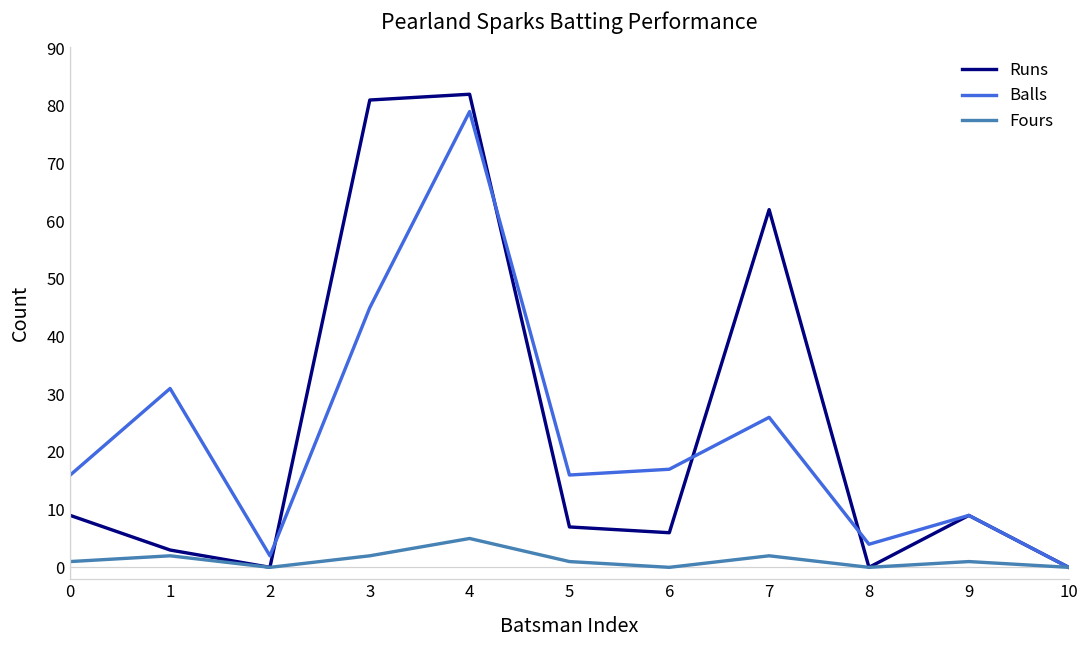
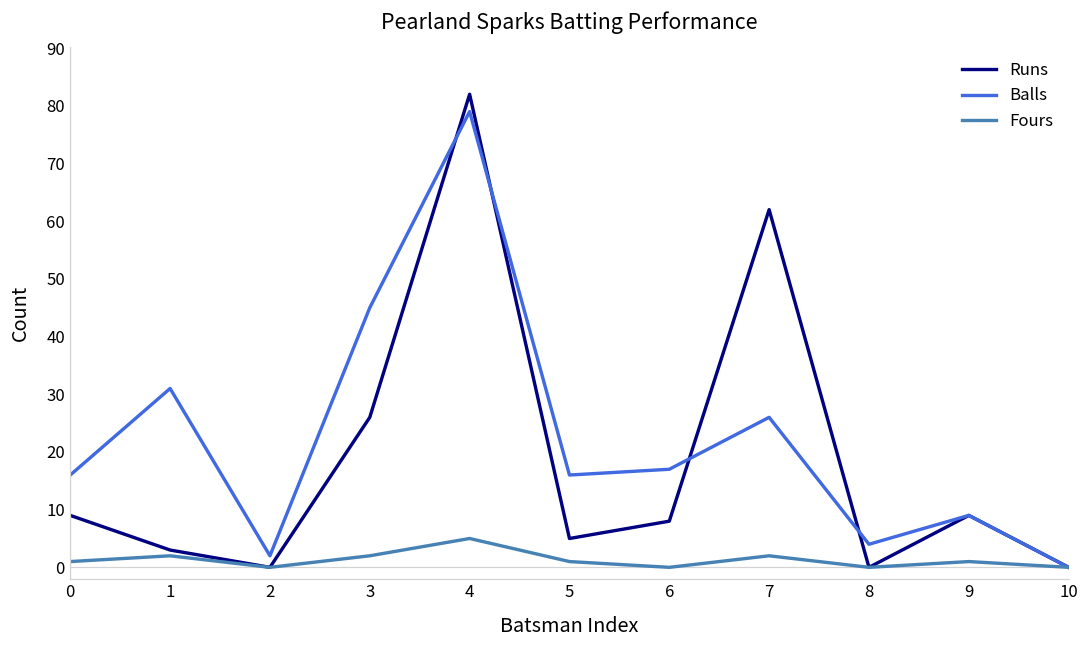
Runs, 3: 81 -> 26
Runs, 5: 7 -> 5
Runs, 6: 6 -> 8
